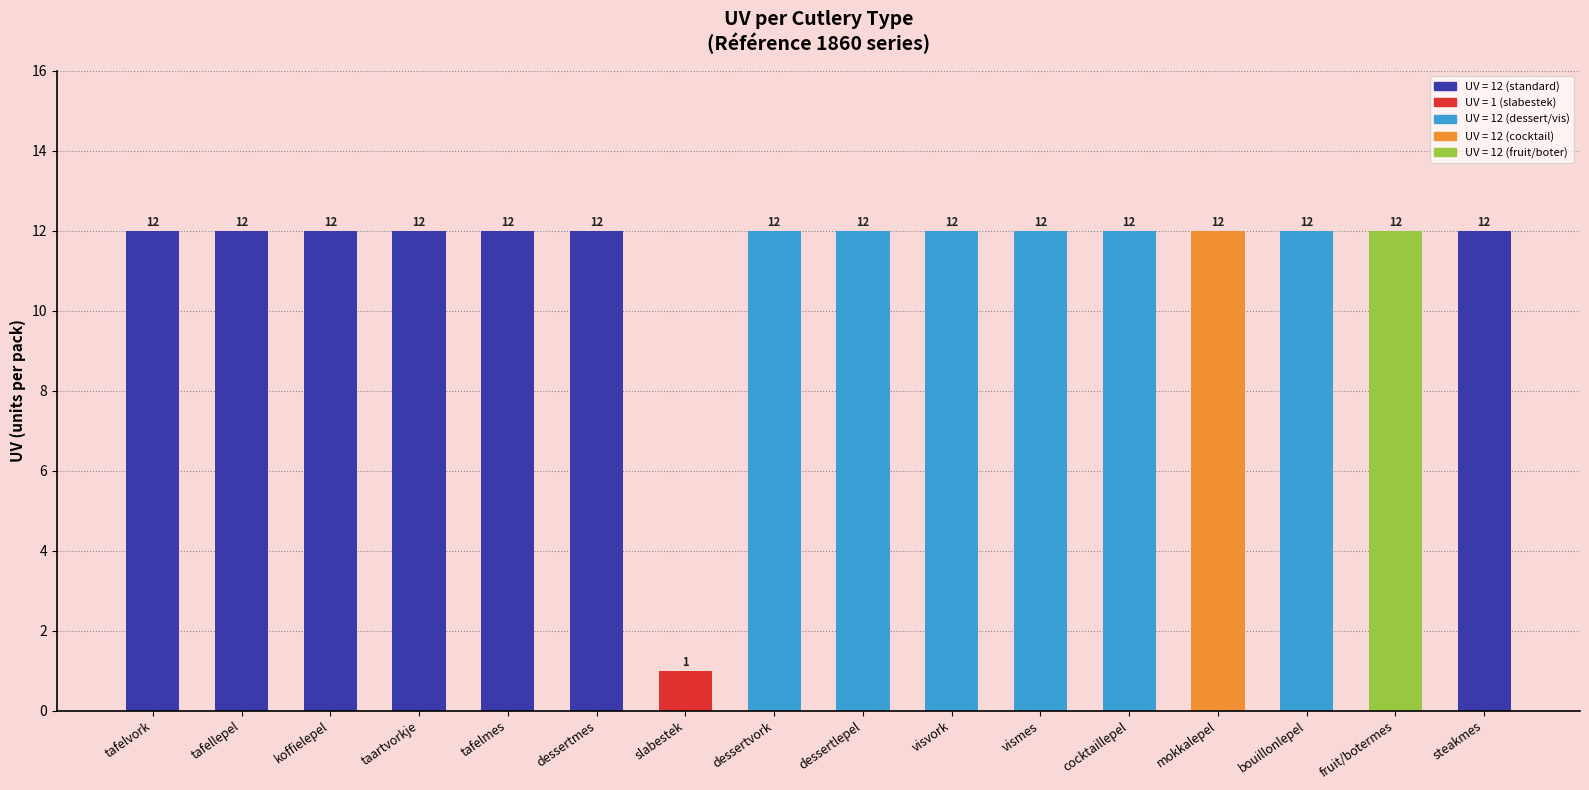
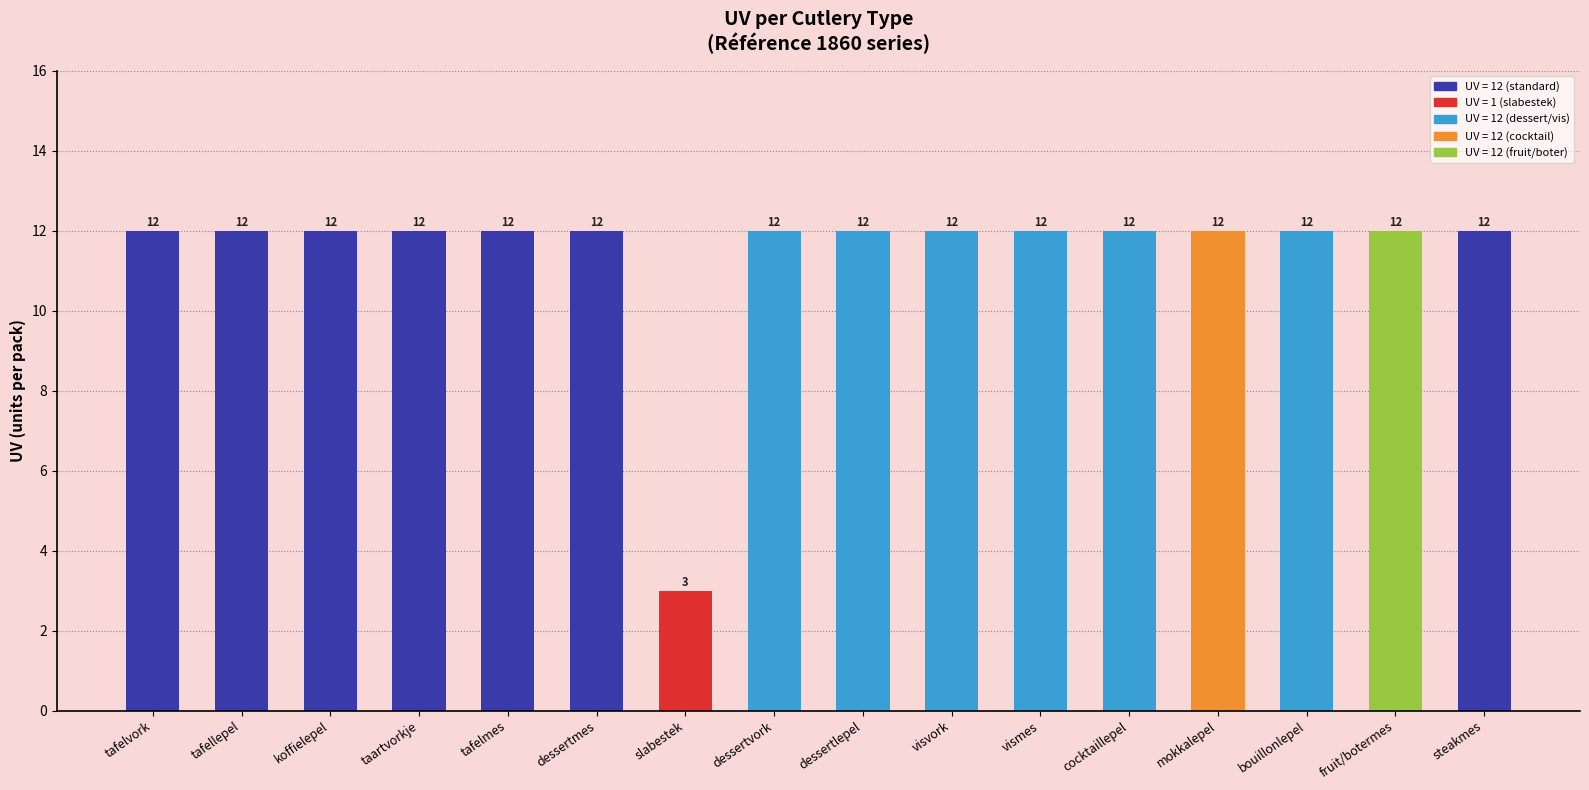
slabestek: 1 -> 3
